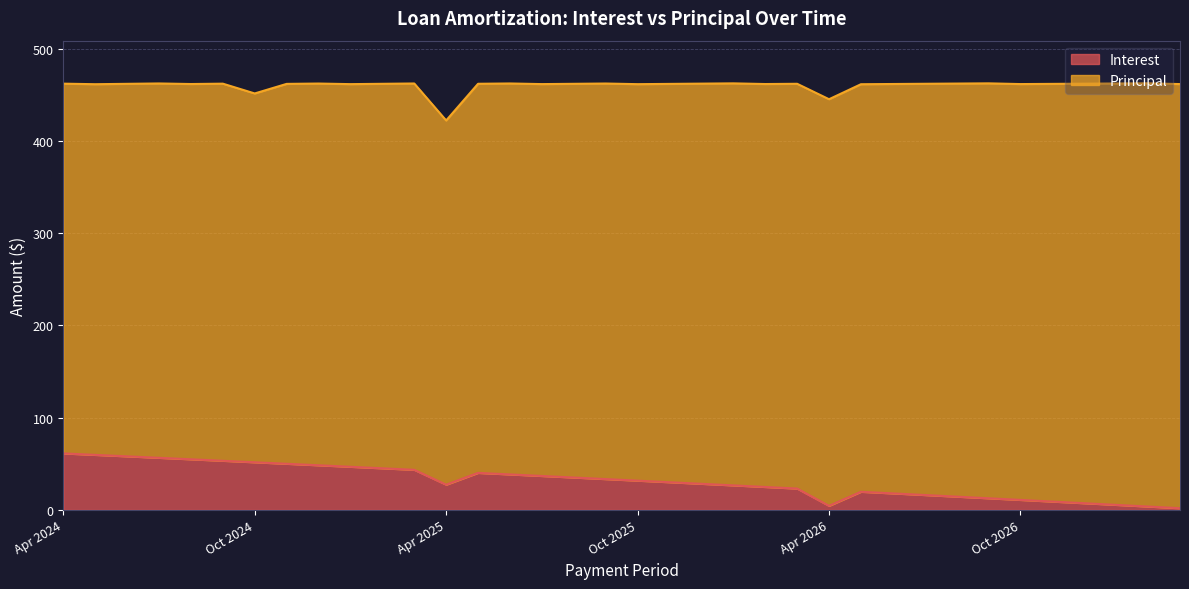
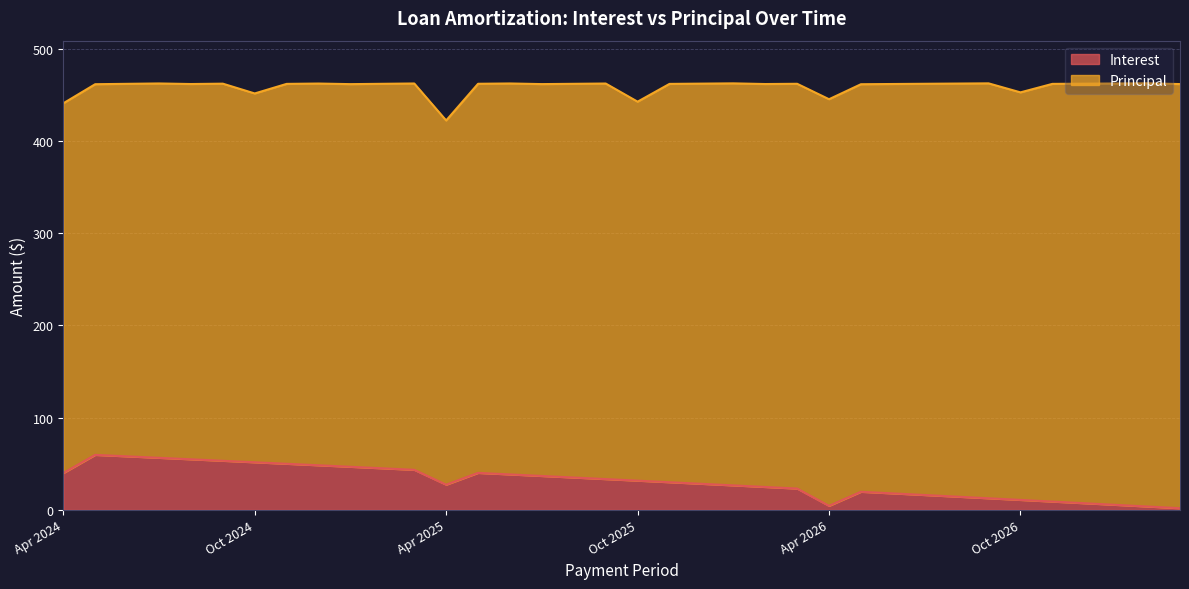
Interest, Apr 2024: 60 -> 40
Principal, Oct 2025: 430 -> 410
Principal, Oct 2026: 450 -> 440
